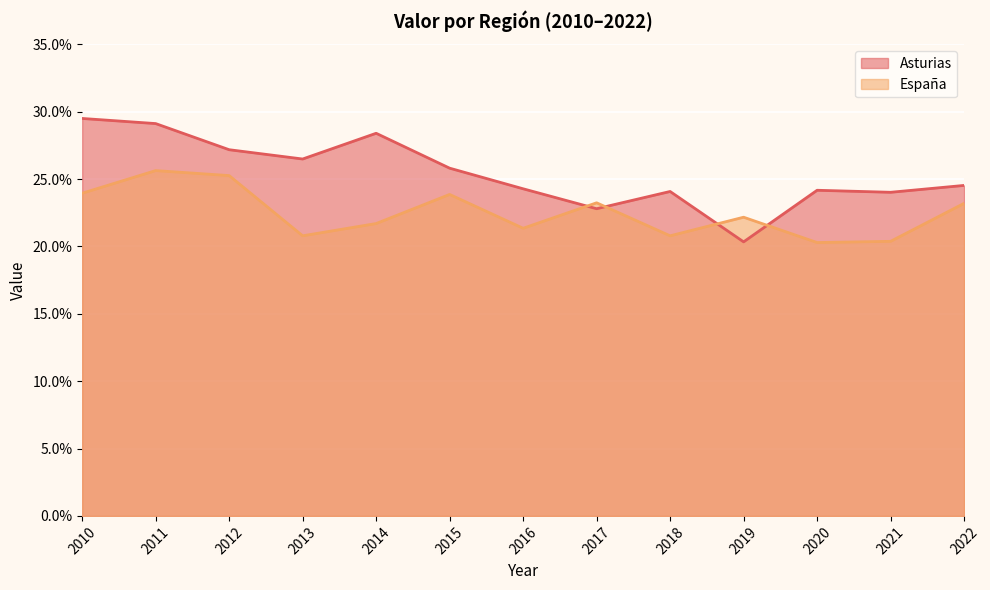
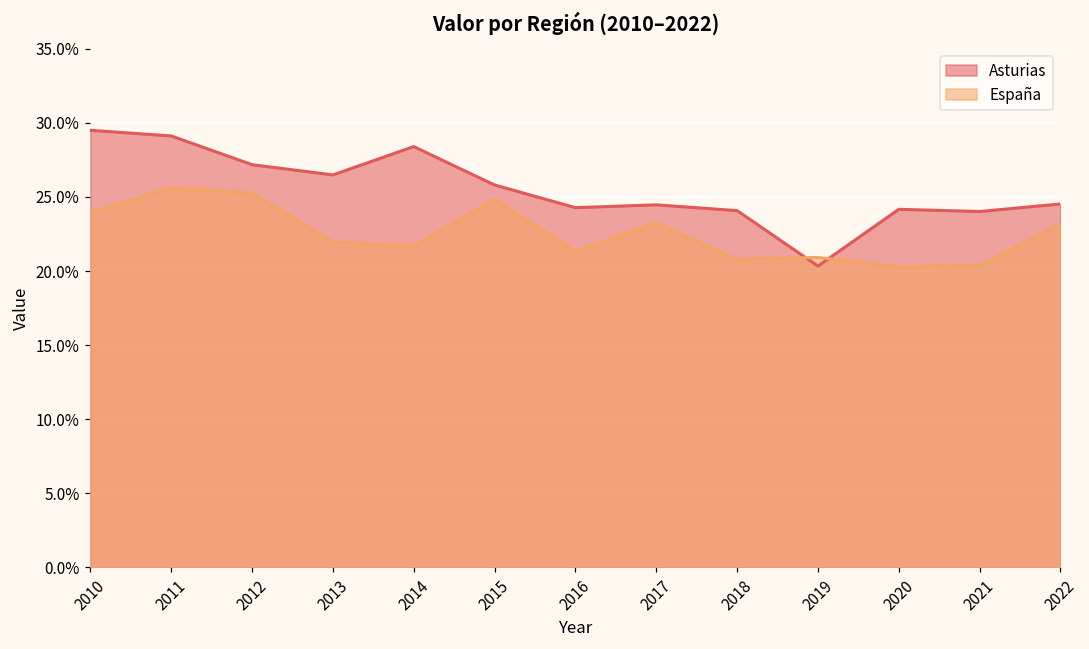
España, 2013: 20.8% -> 22.0%
España, 2015: 23.9% -> 24.8%
Asturias, 2017: 22.8% -> 24.5%
España, 2019: 22.2% -> 20.9%
